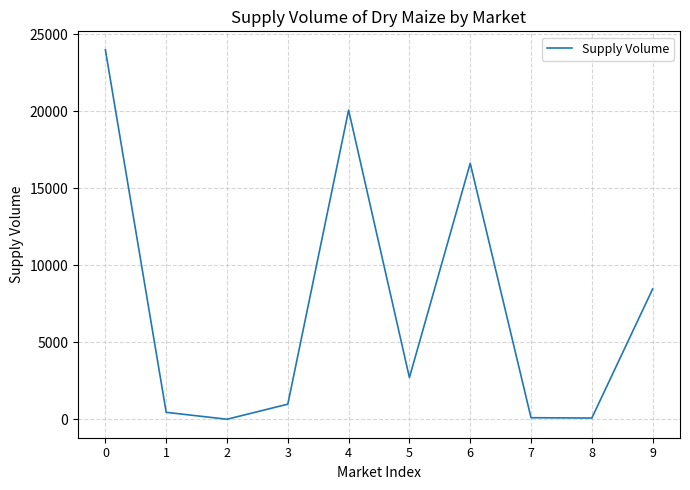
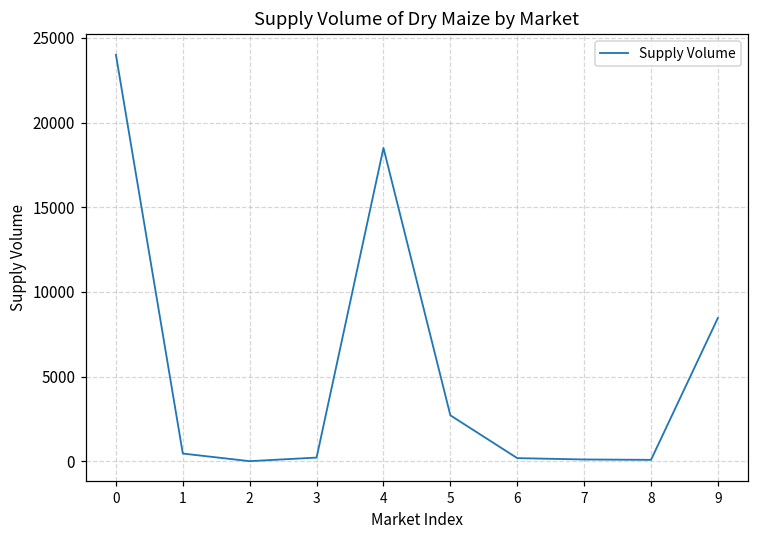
3: 1000 -> 200
4: 20100 -> 18500
6: 16600 -> 200
